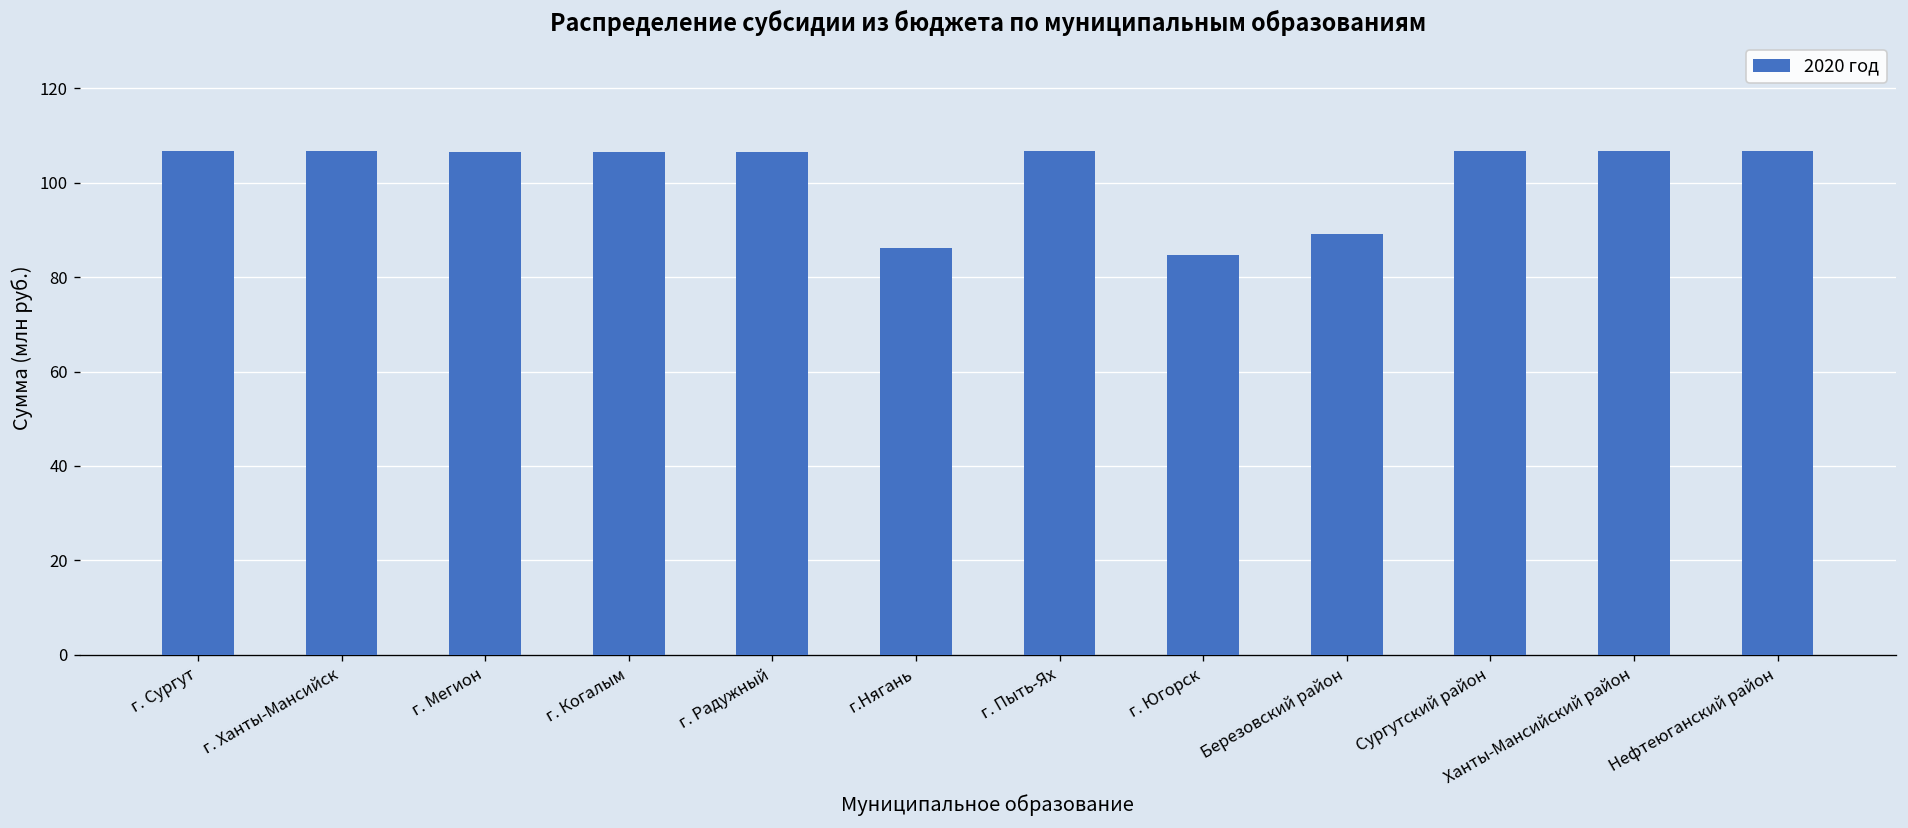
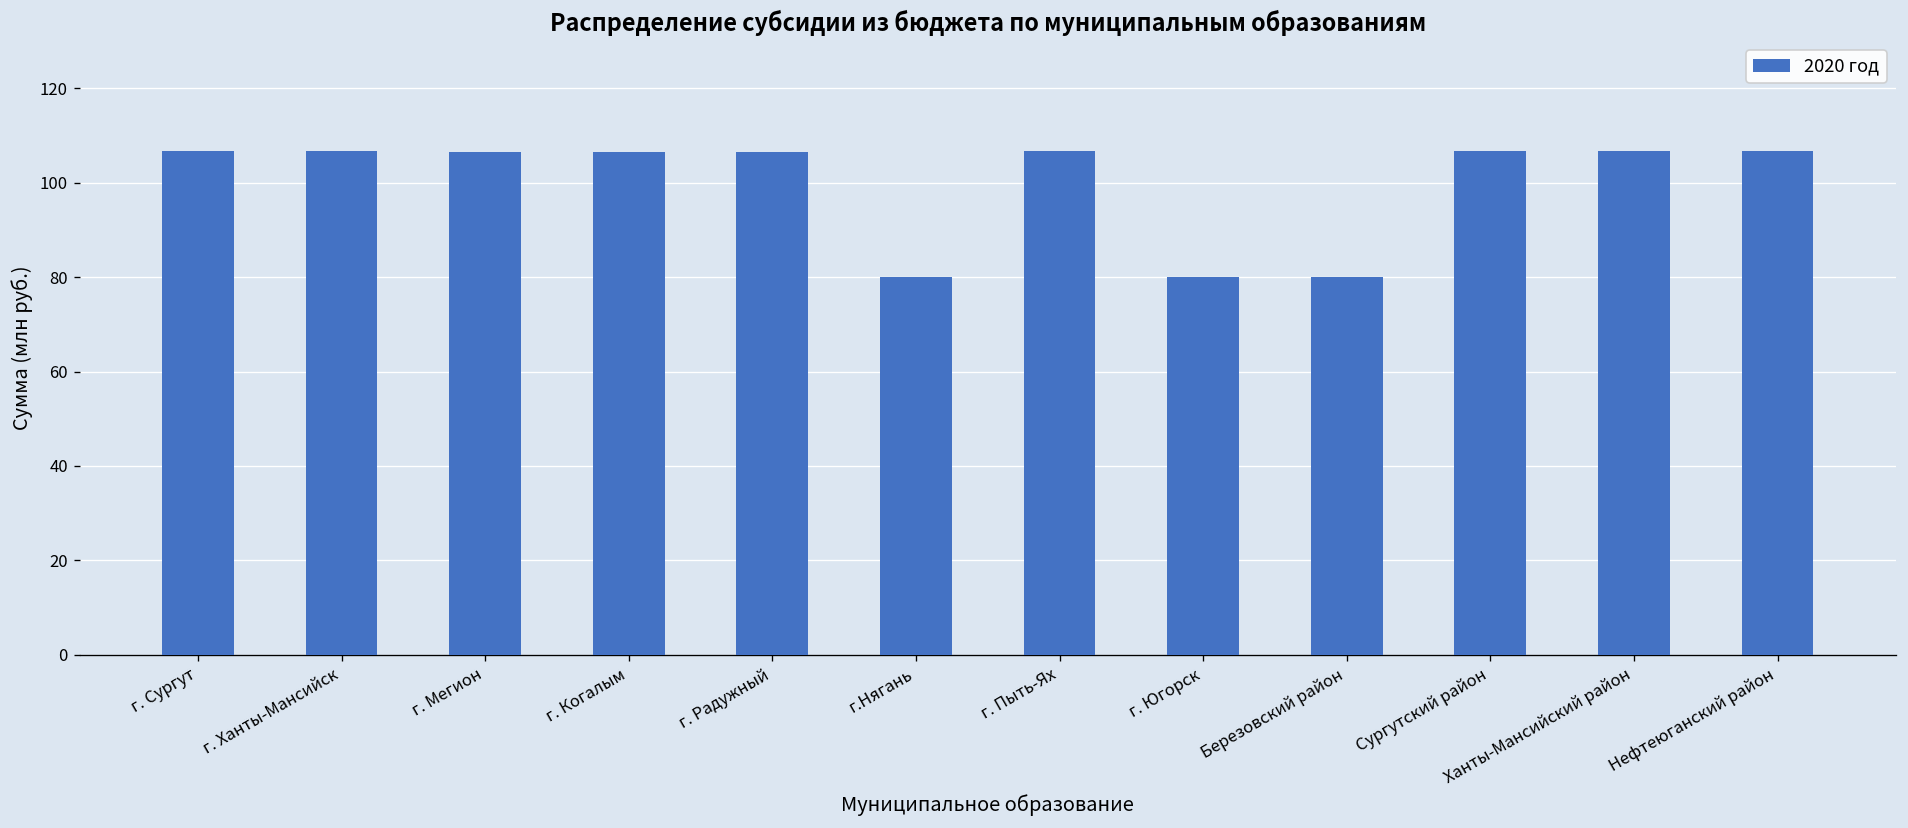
г.Нягань: 86 -> 80
г. Югорск: 85 -> 80
Березовский район: 89 -> 80
